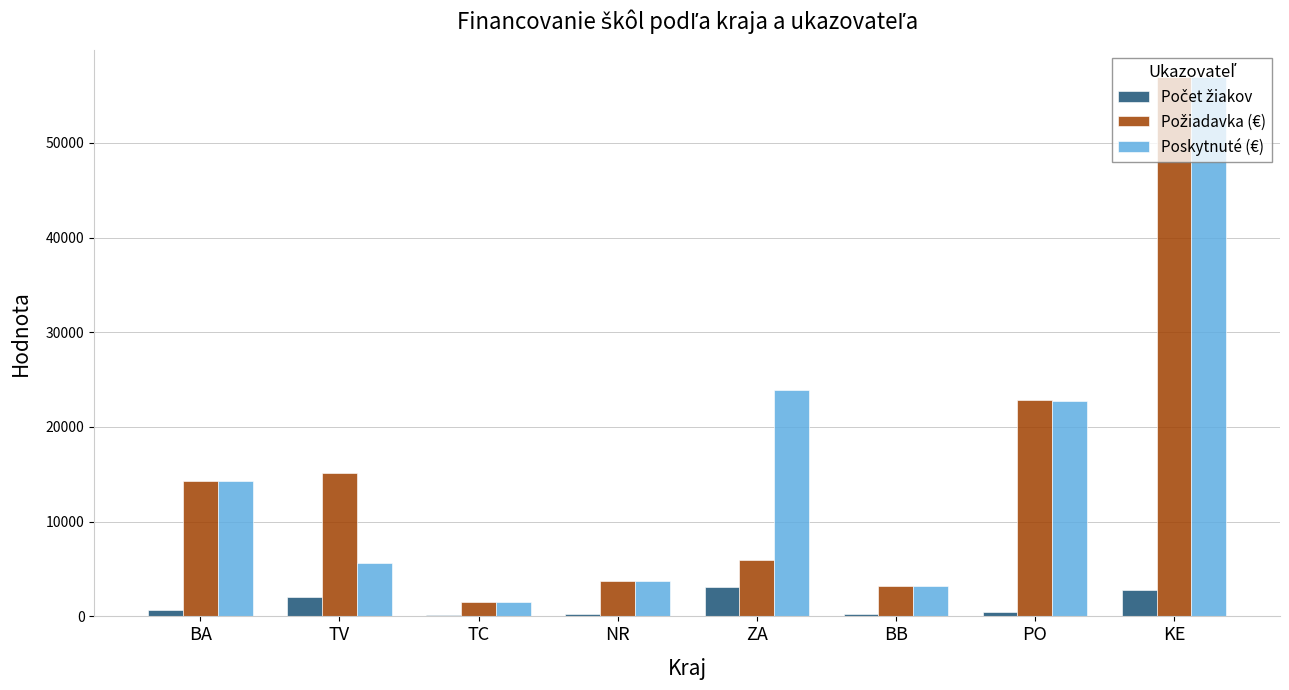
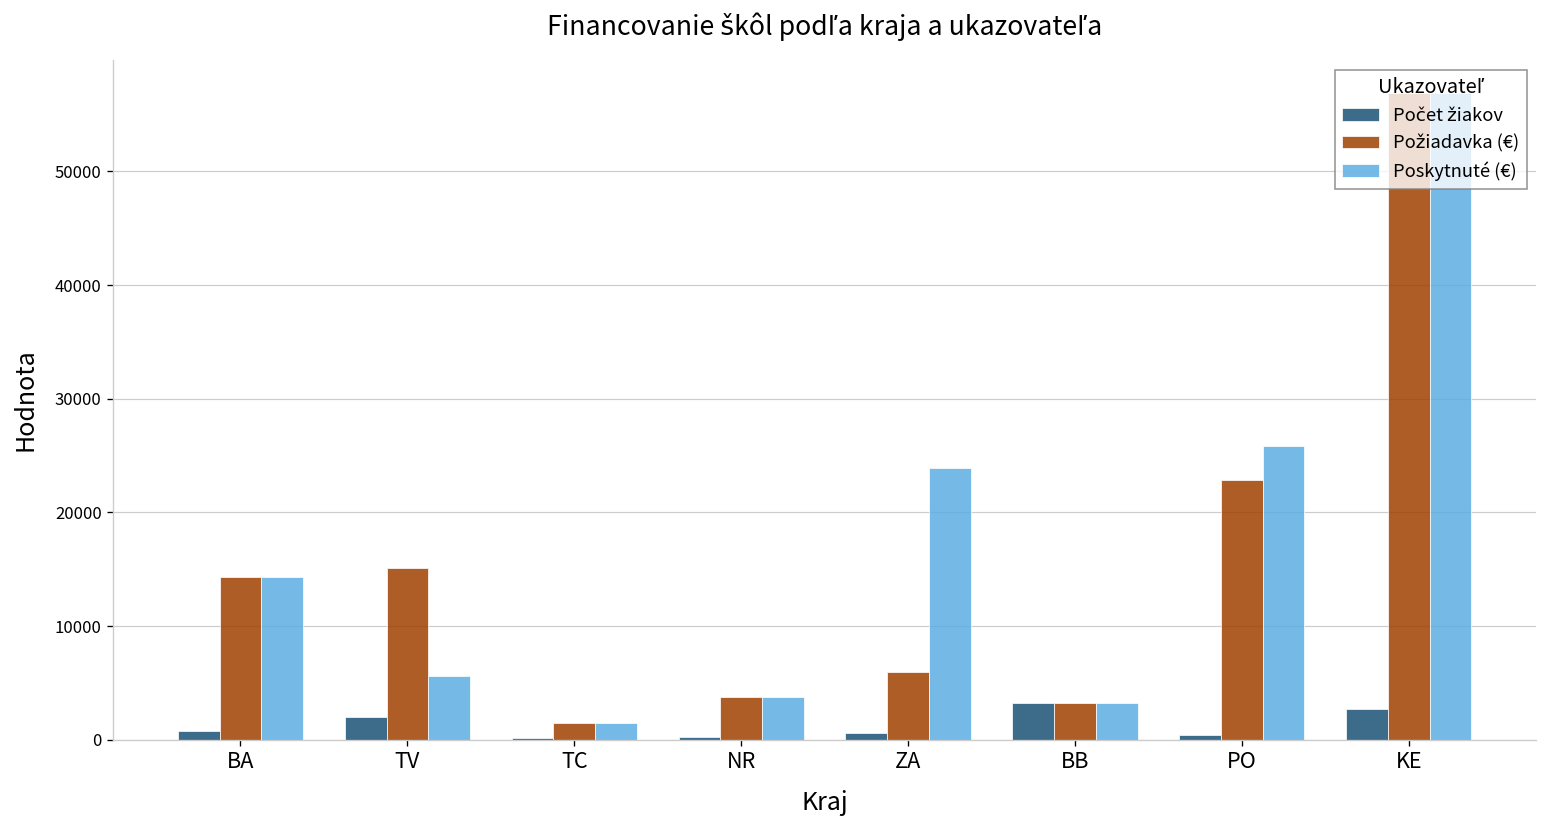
Počet žiakov, ZA: 3000 -> 1000
Počet žiakov, BB: 0 -> 3000
Poskytnuté (€), PO: 23000 -> 26000
